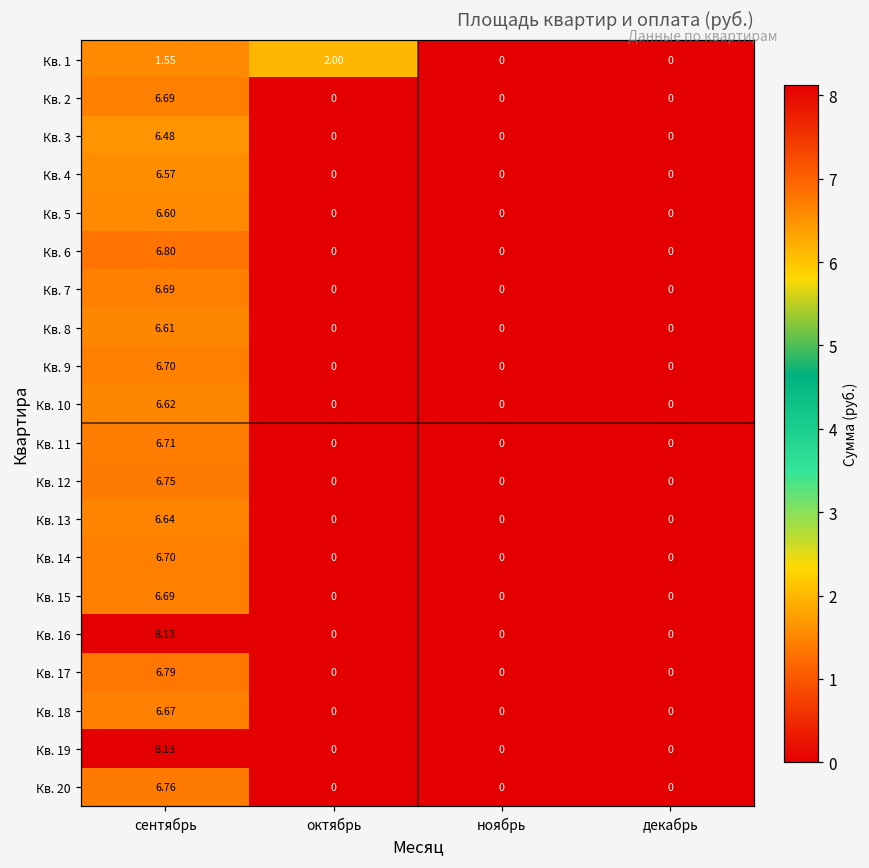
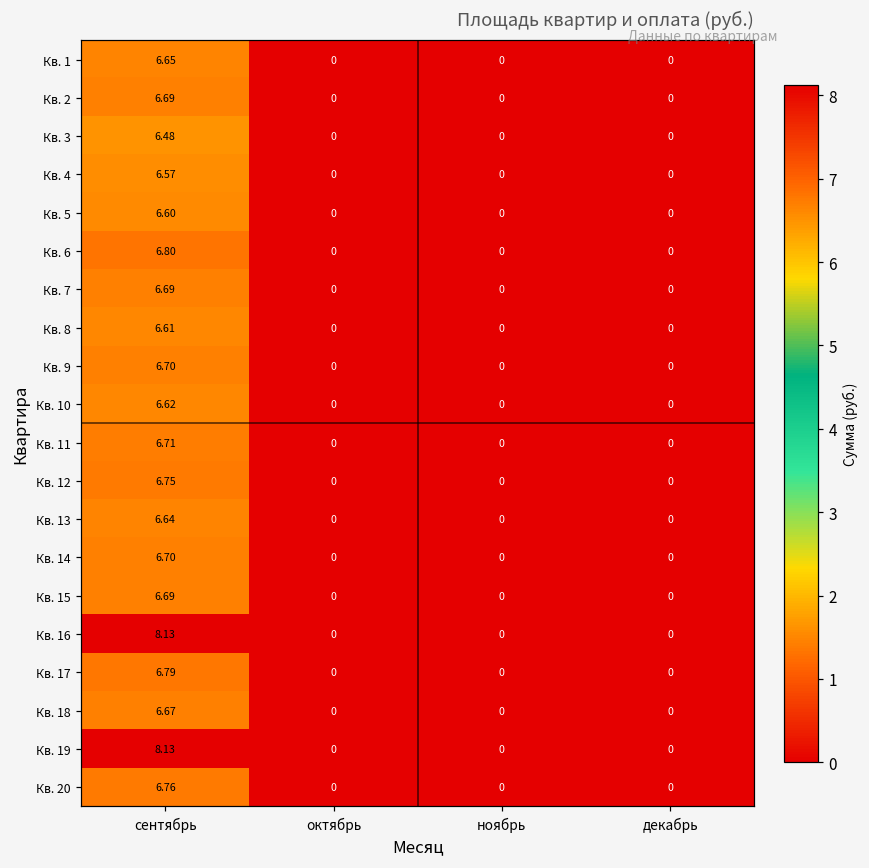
Кв. 1, сентябрь: 1.55 -> 6.65
Кв. 1, октябрь: 2.00 -> 0
